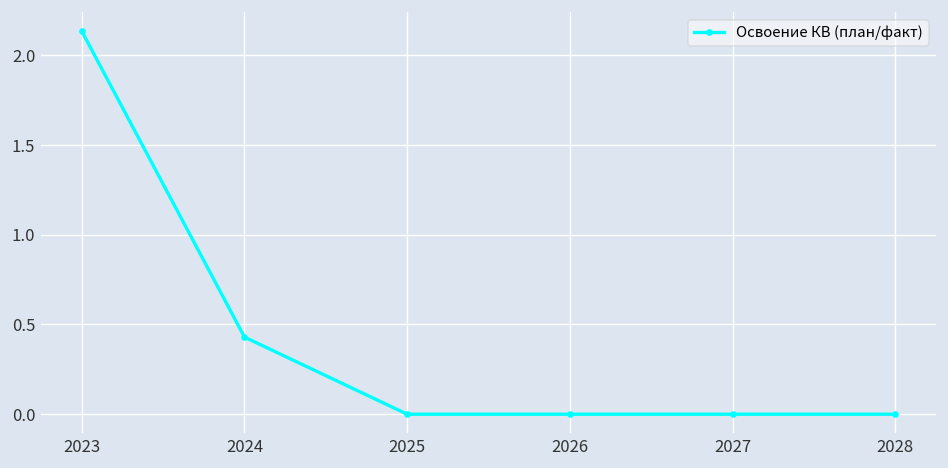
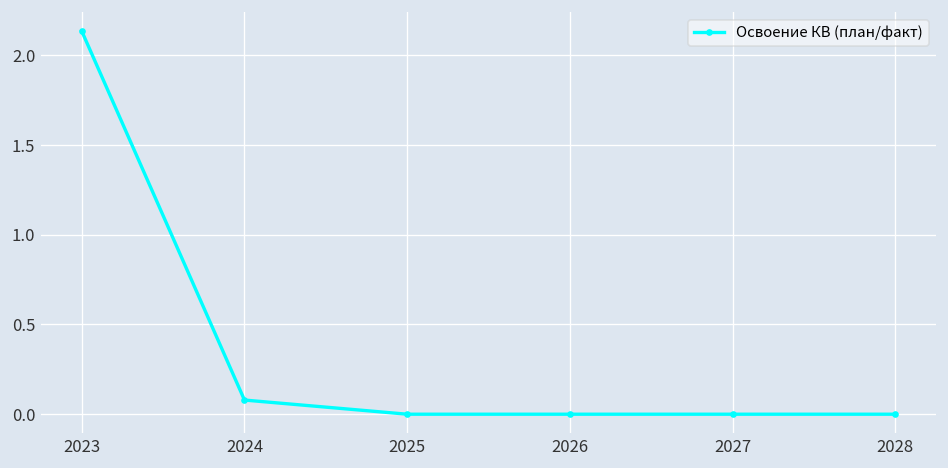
2024: 0.43 -> 0.08
